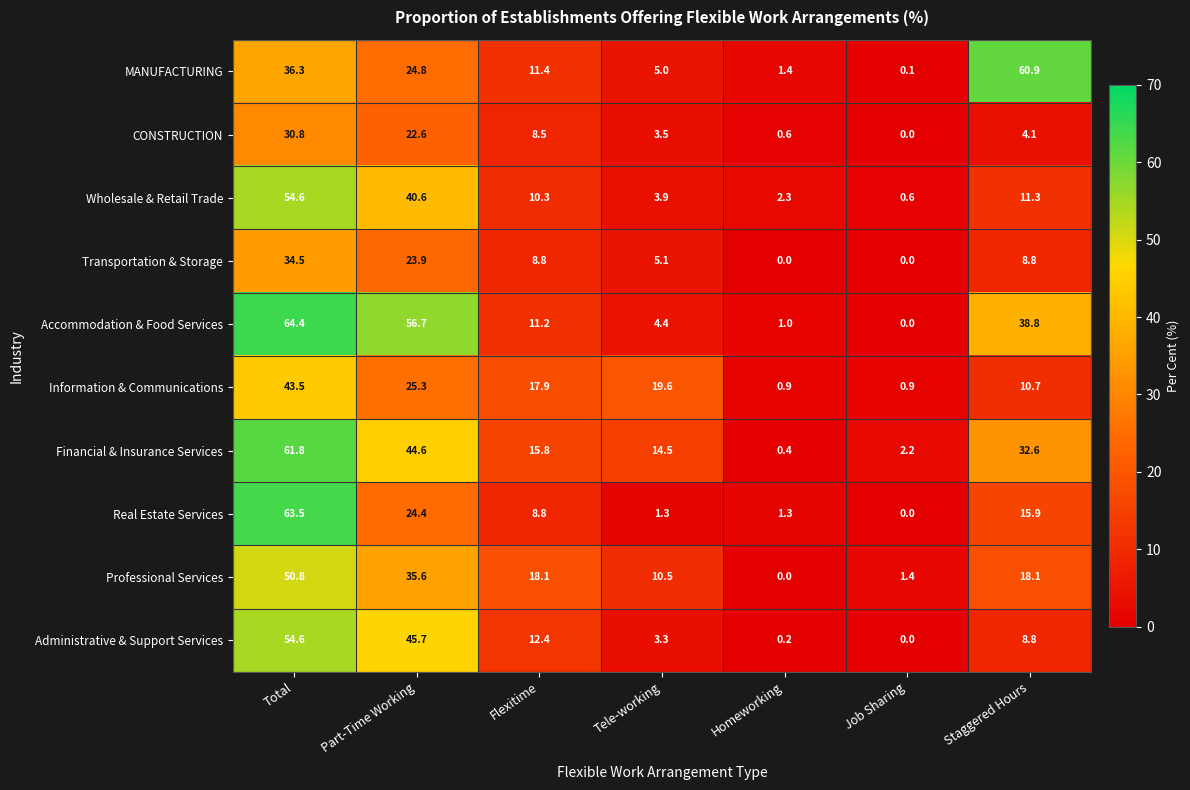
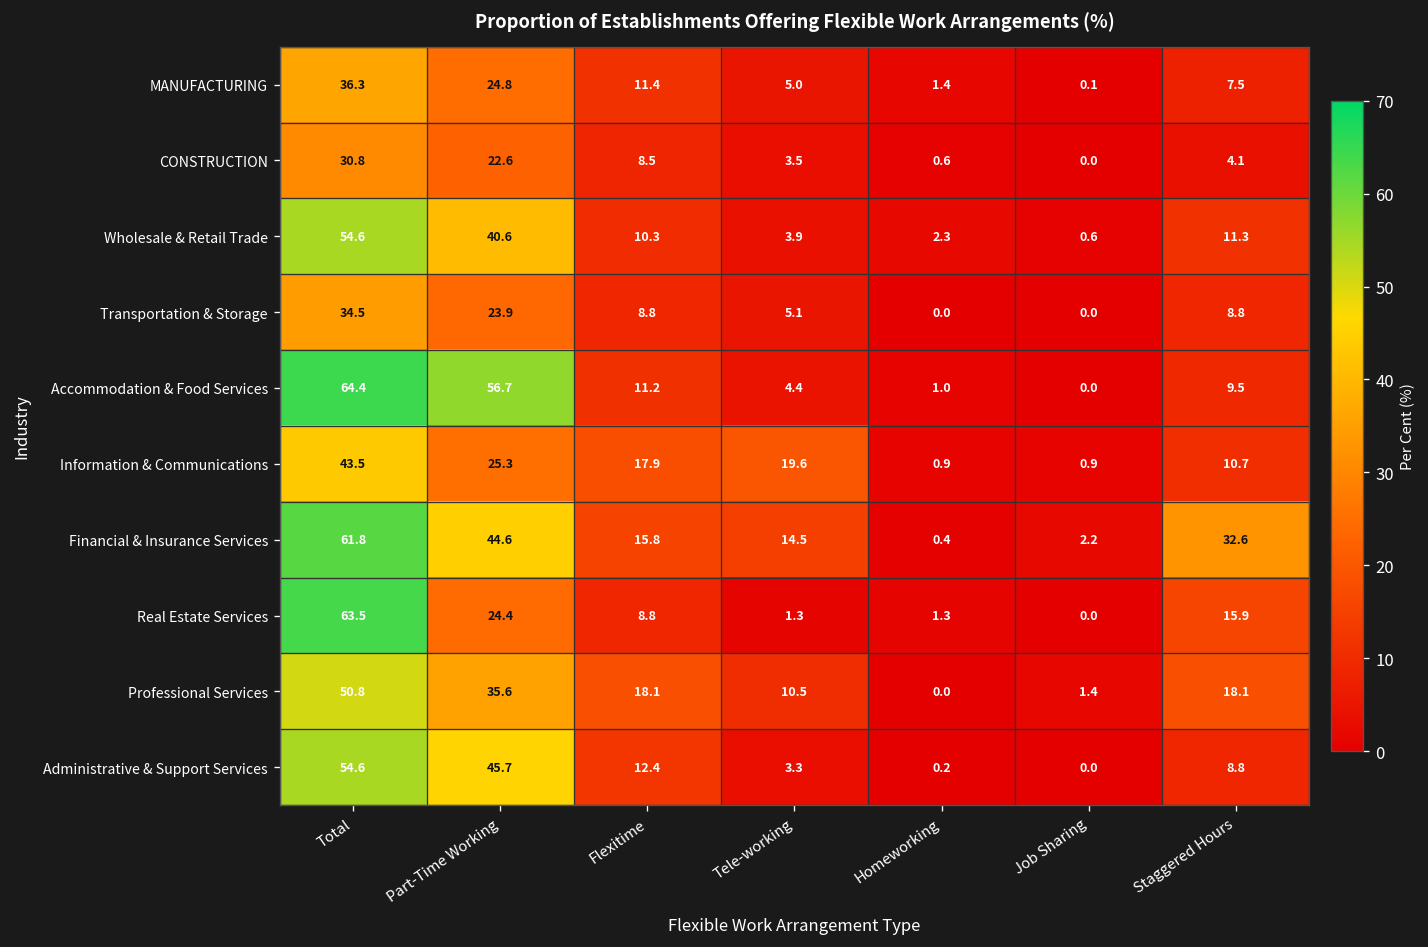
MANUFACTURING, Staggered Hours: 60.9 -> 7.5
Accommodation & Food Services, Staggered Hours: 38.8 -> 9.5
